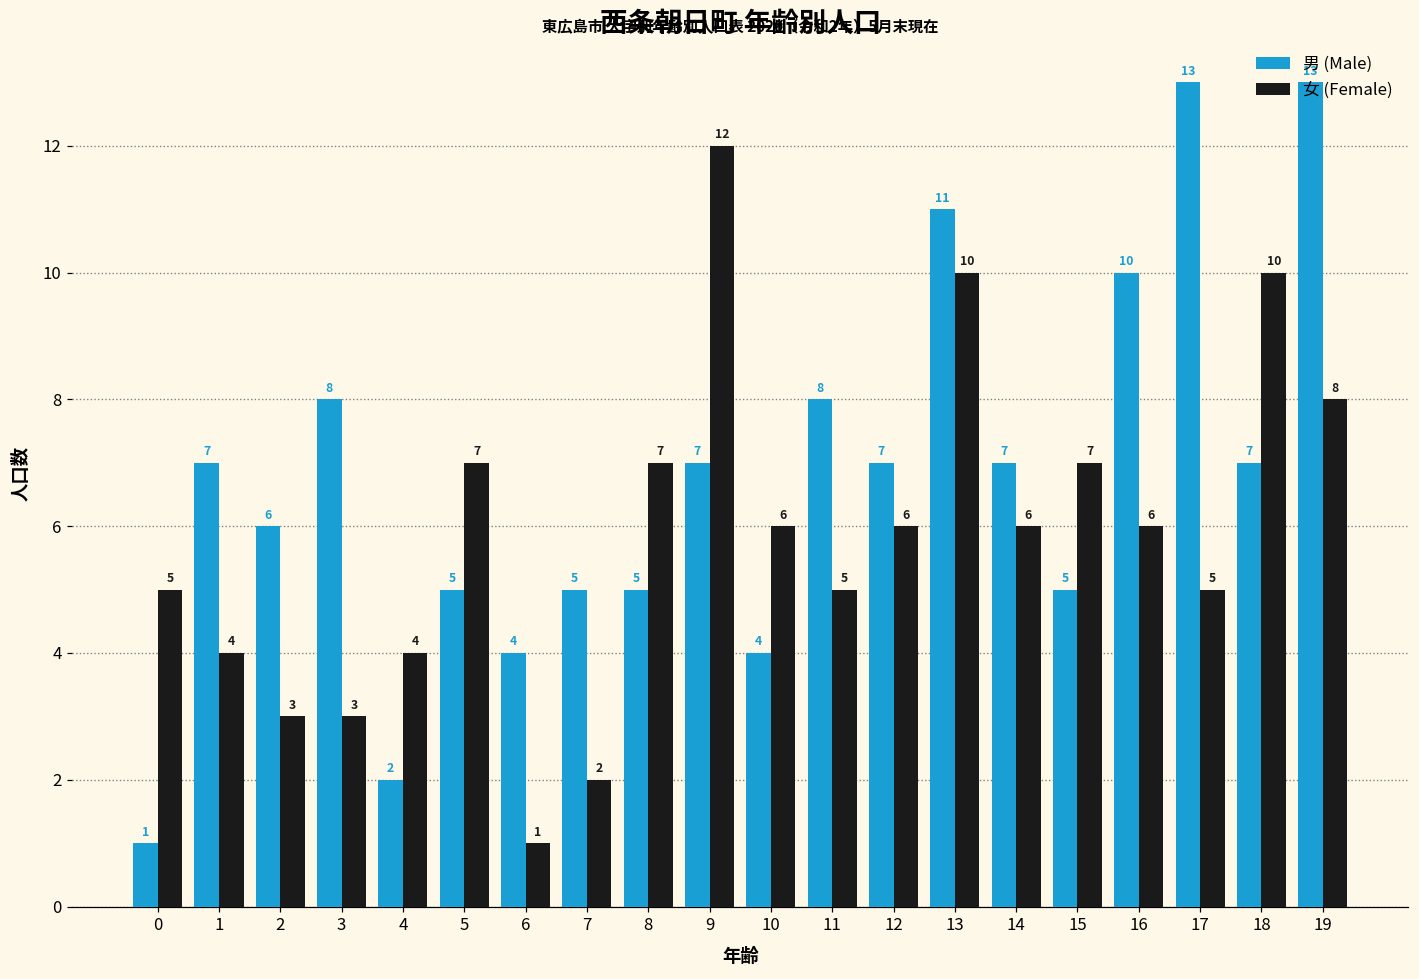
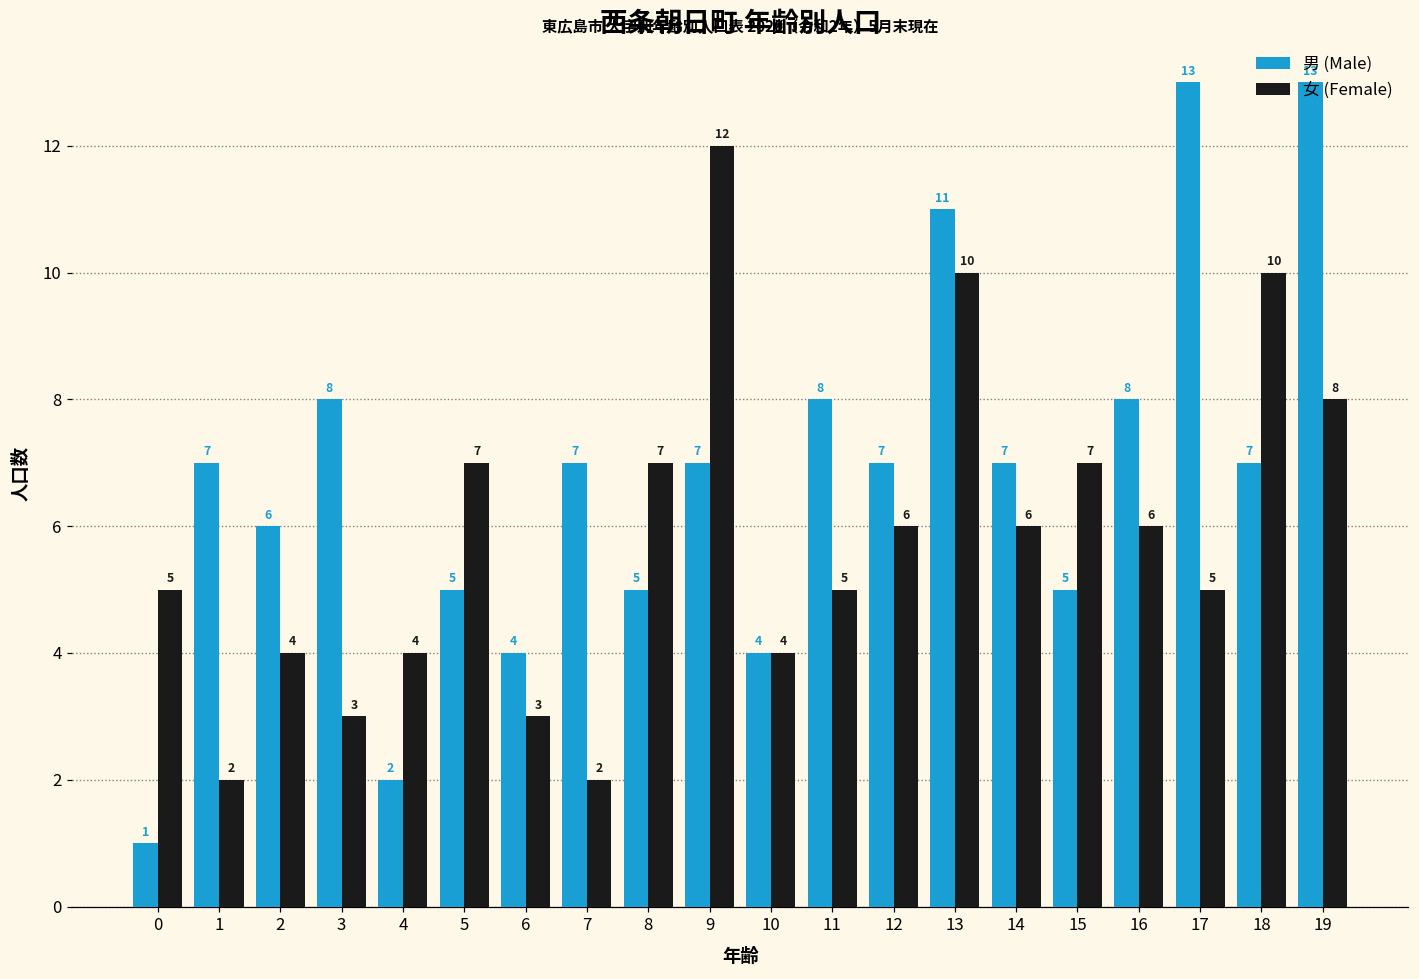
女 (Female), 1: 4 -> 2
女 (Female), 2: 3 -> 4
女 (Female), 6: 1 -> 3
男 (Male), 7: 5 -> 7
女 (Female), 10: 6 -> 4
男 (Male), 16: 10 -> 8
